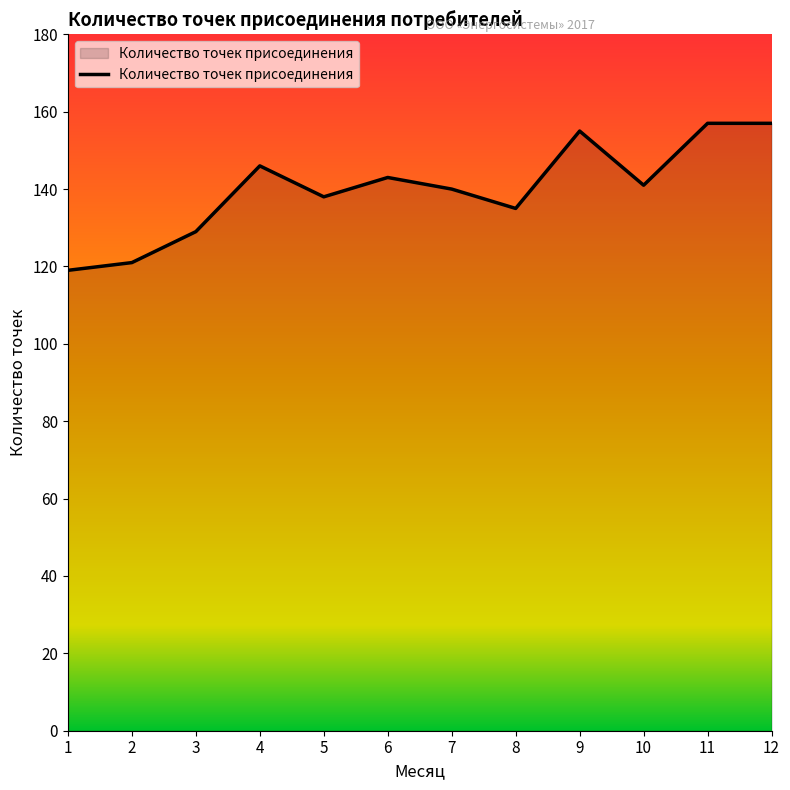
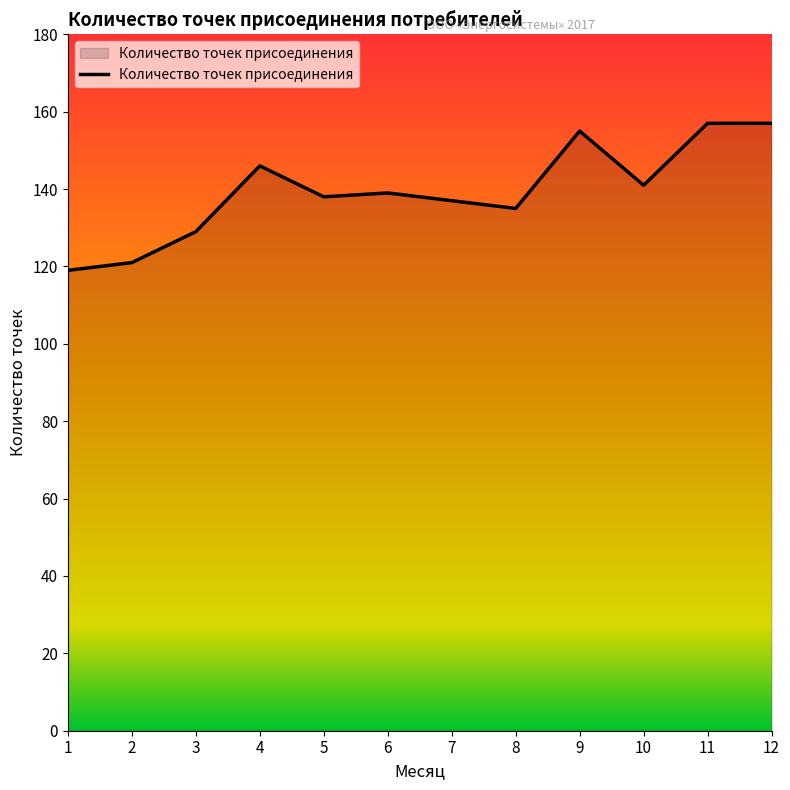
6: 143 -> 139
7: 140 -> 137
